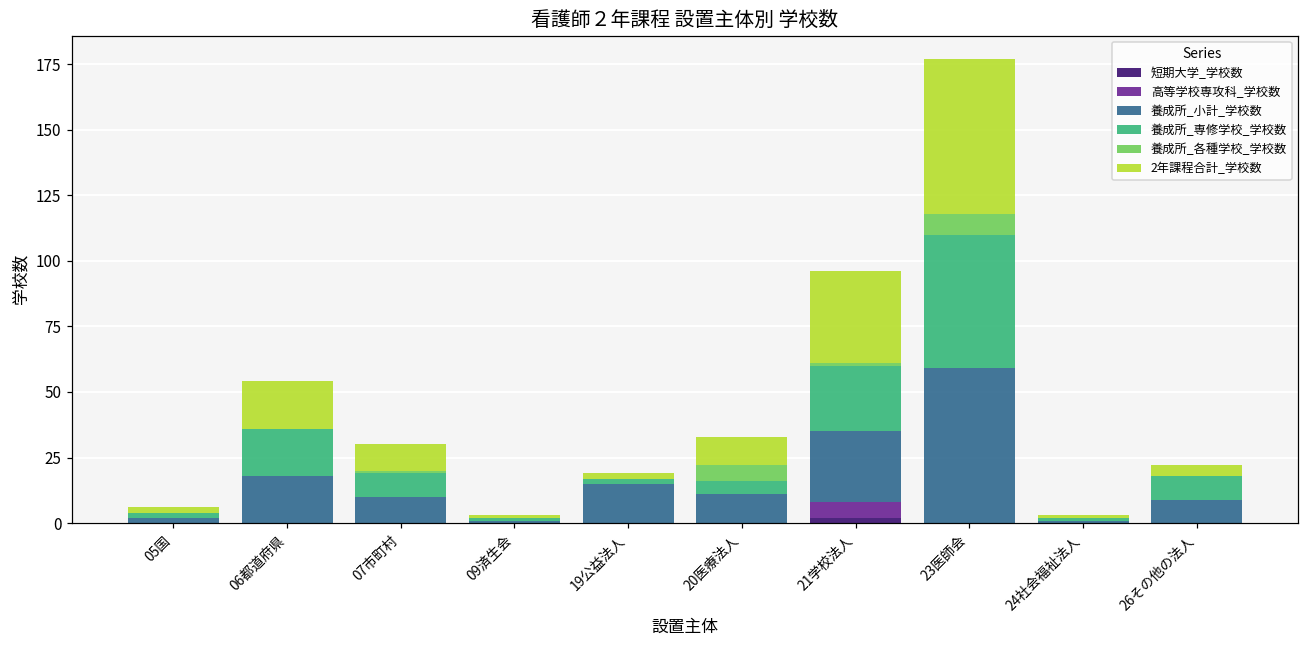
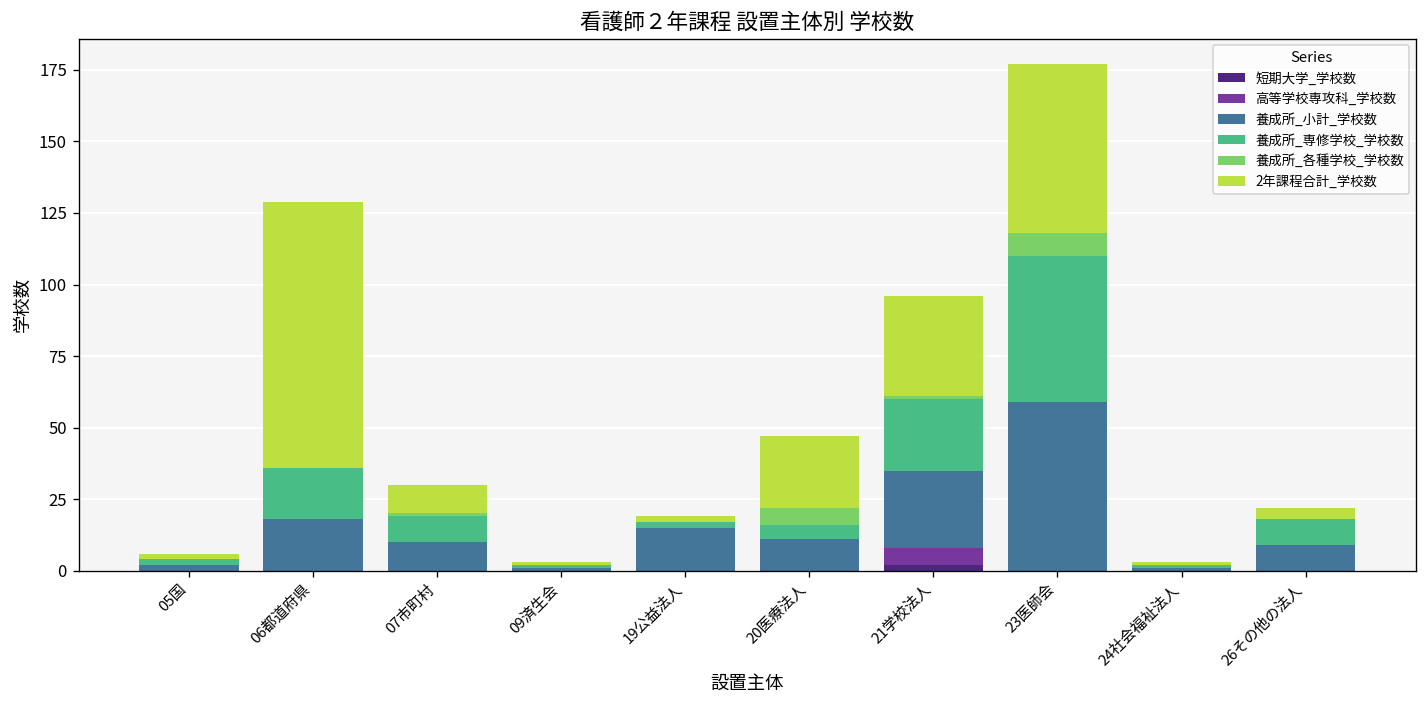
2年課程合計_学校数, 06都道府県: 18 -> 93
2年課程合計_学校数, 20医療法人: 11 -> 25
